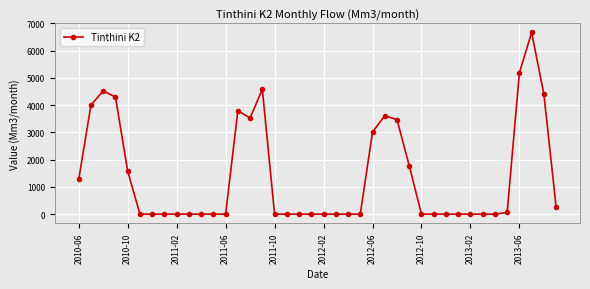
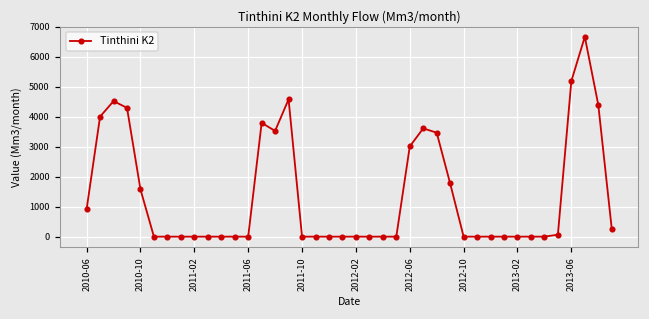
2010-06: 1300 -> 900
